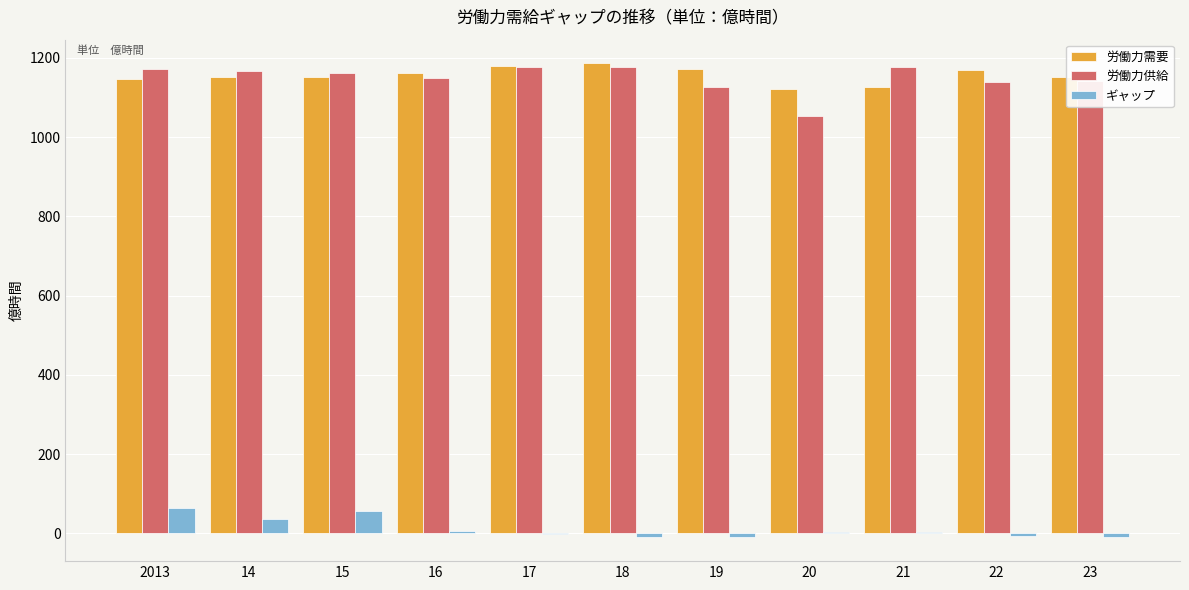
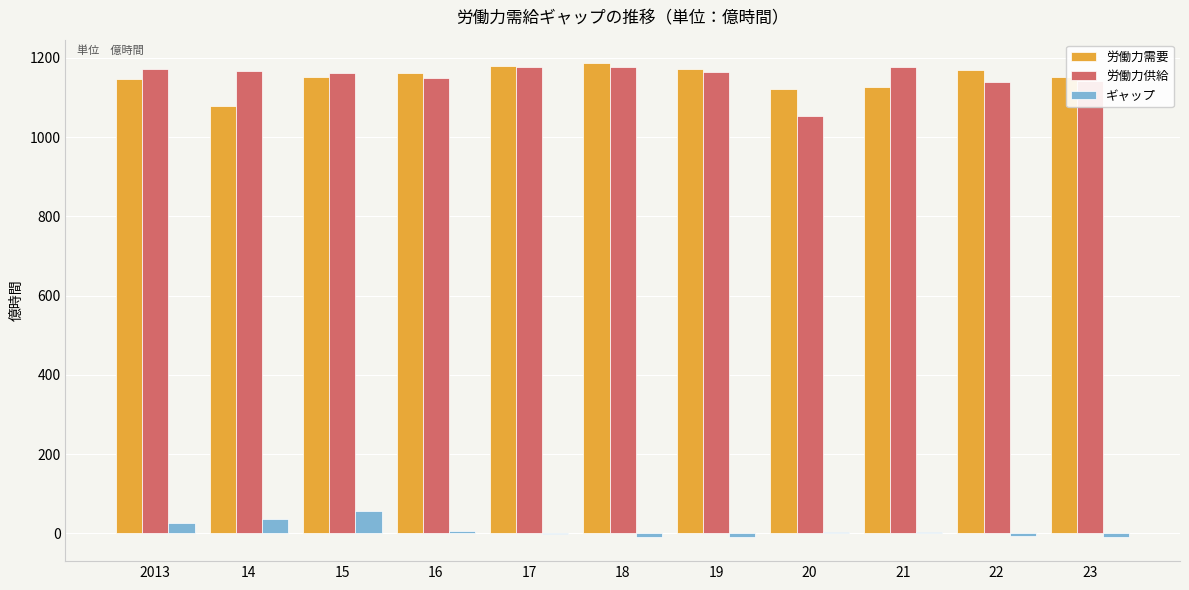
ギャップ, 2013: 60 -> 30
労働力需要, 14: 1150 -> 1080
労働力供給, 19: 1130 -> 1160
